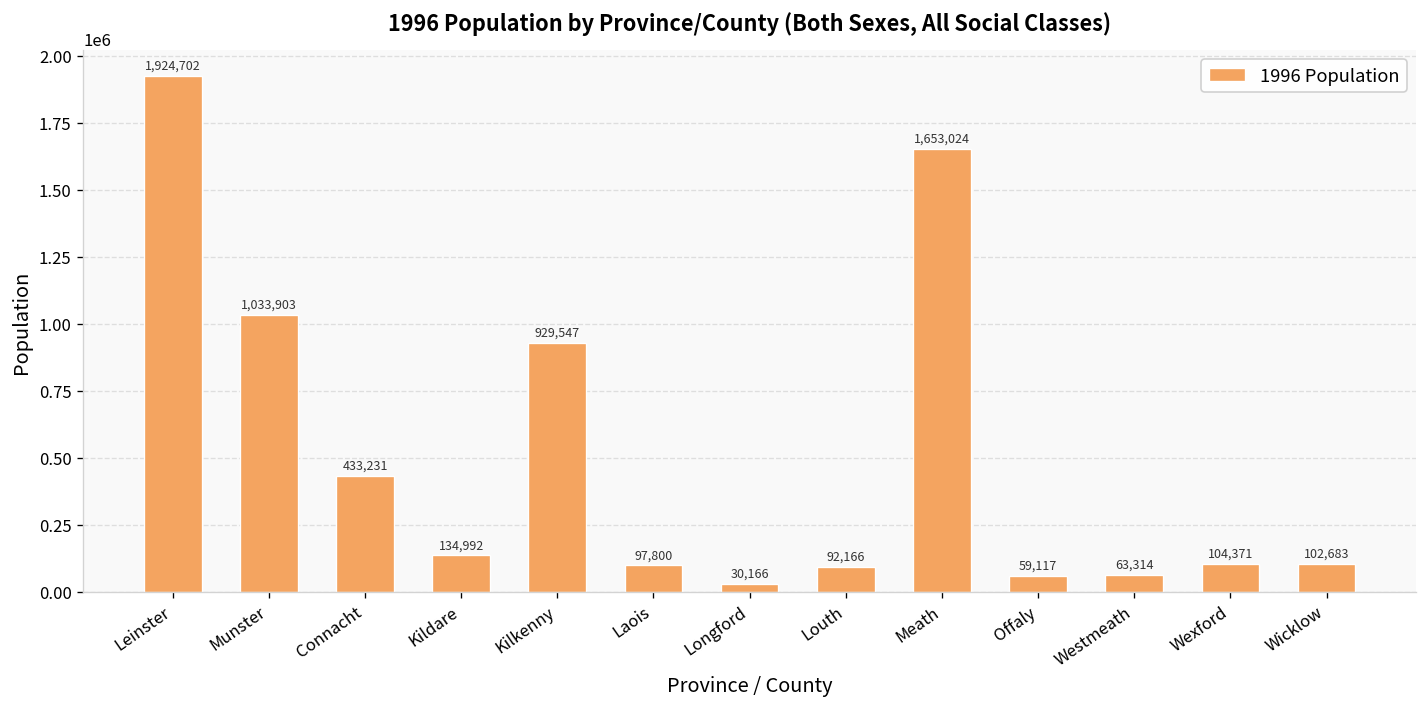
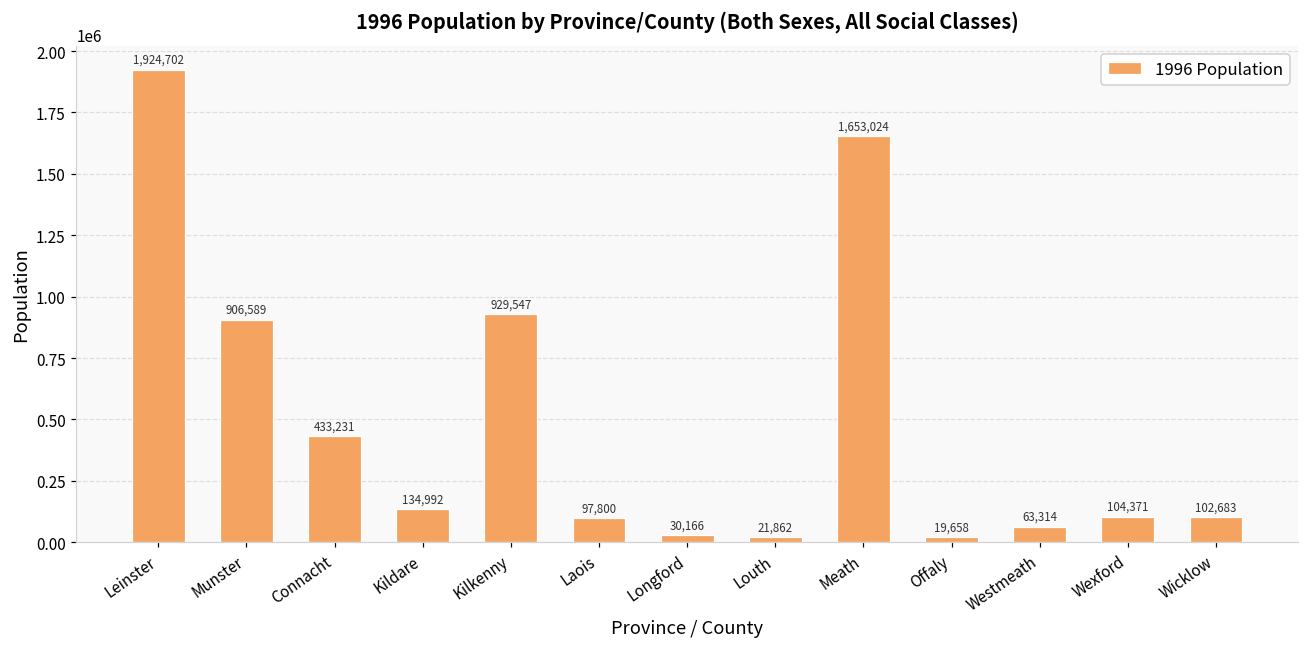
Munster: 1,033,903 -> 906,589
Louth: 92,166 -> 21,862
Offaly: 59,117 -> 19,658
